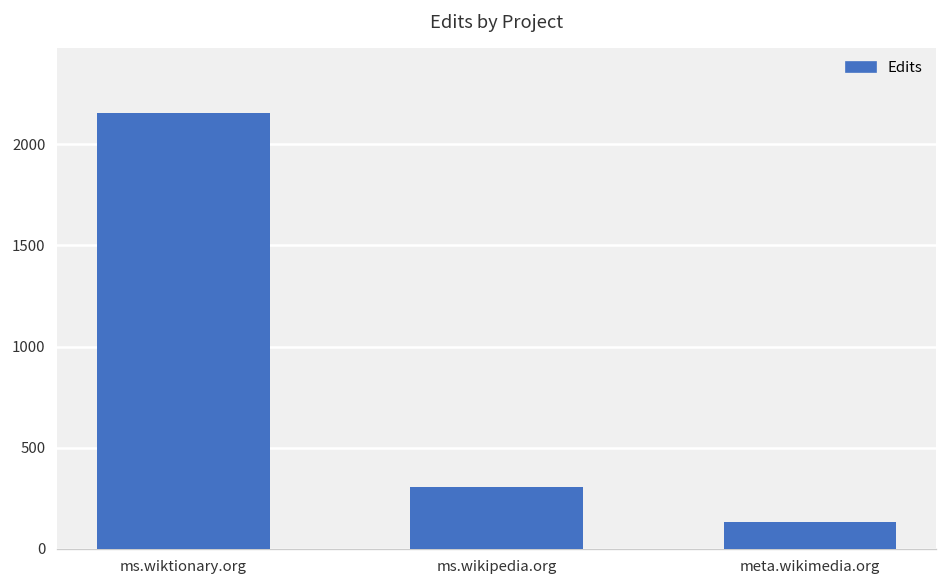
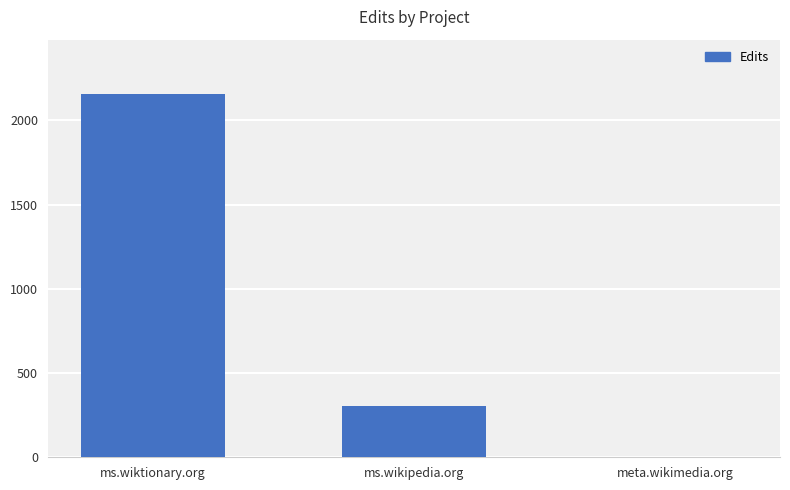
meta.wikimedia.org: 130 -> 0
